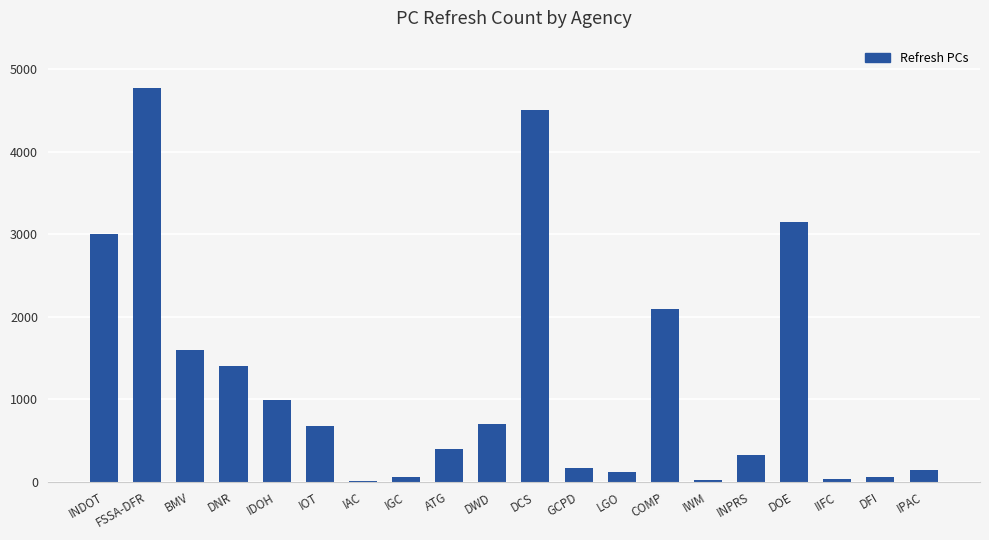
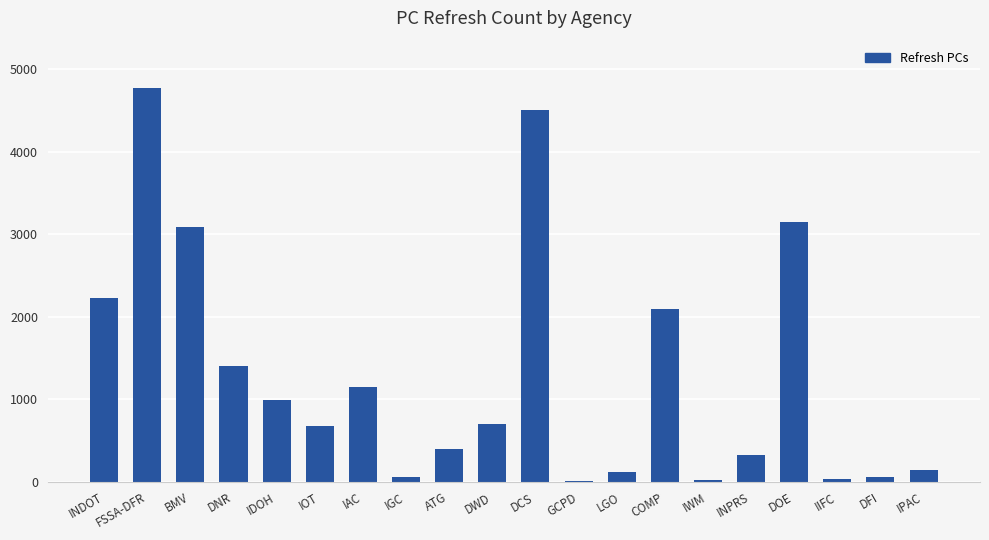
INDOT: 3000 -> 2200
BMV: 1600 -> 3100
IAC: 0 -> 1100
GCPD: 200 -> 0
